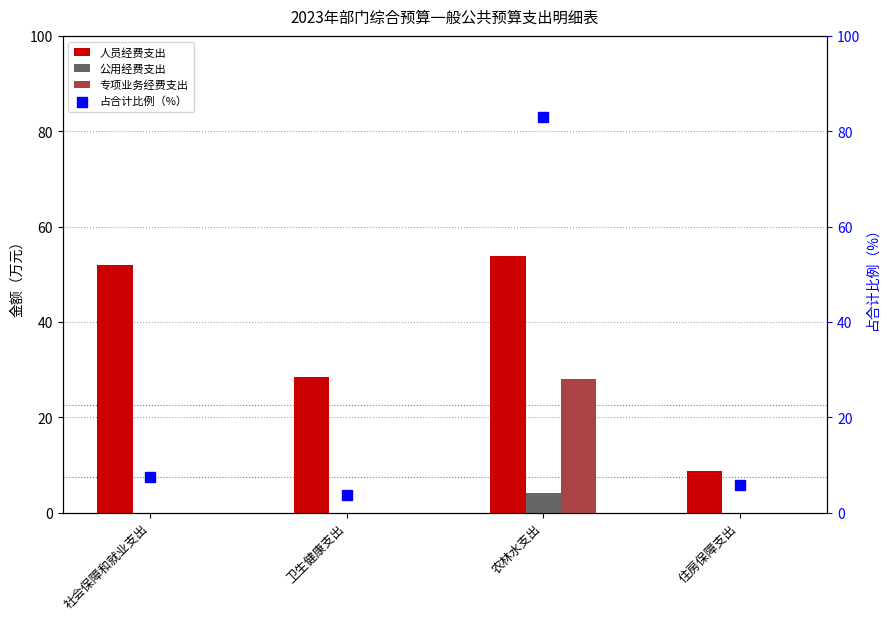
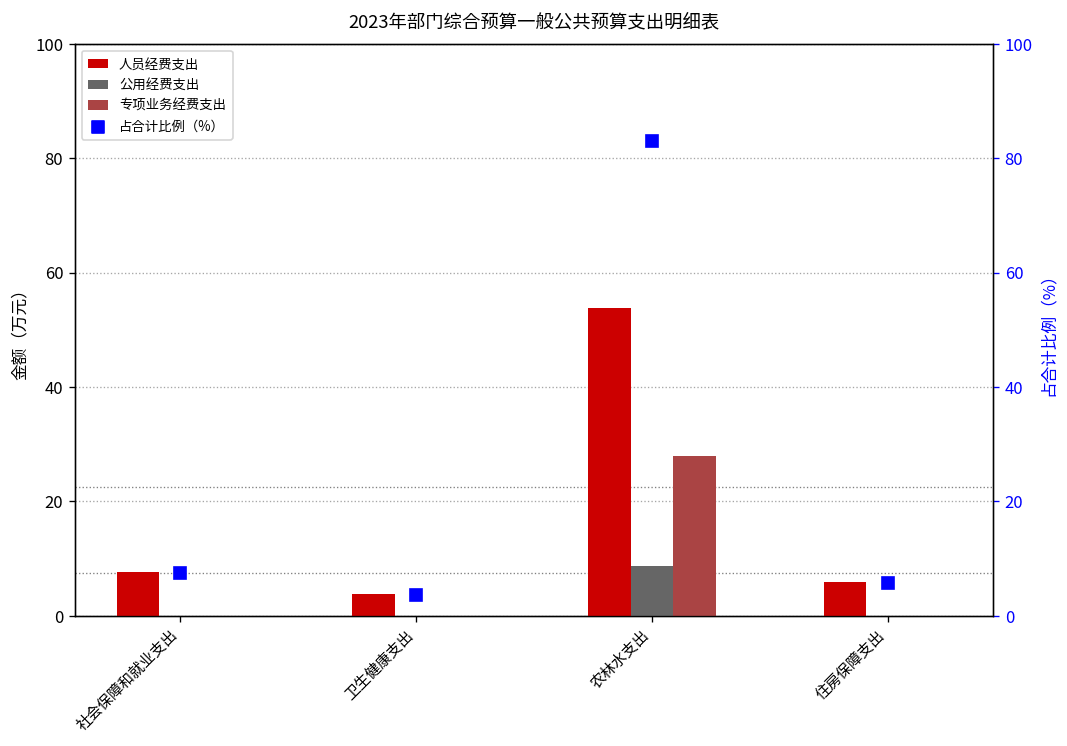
人员经费支出, 社会保障和就业支出: 52 -> 8
人员经费支出, 卫生健康支出: 28 -> 4
公用经费支出, 农林水支出: 4 -> 9
人员经费支出, 住房保障支出: 9 -> 6
